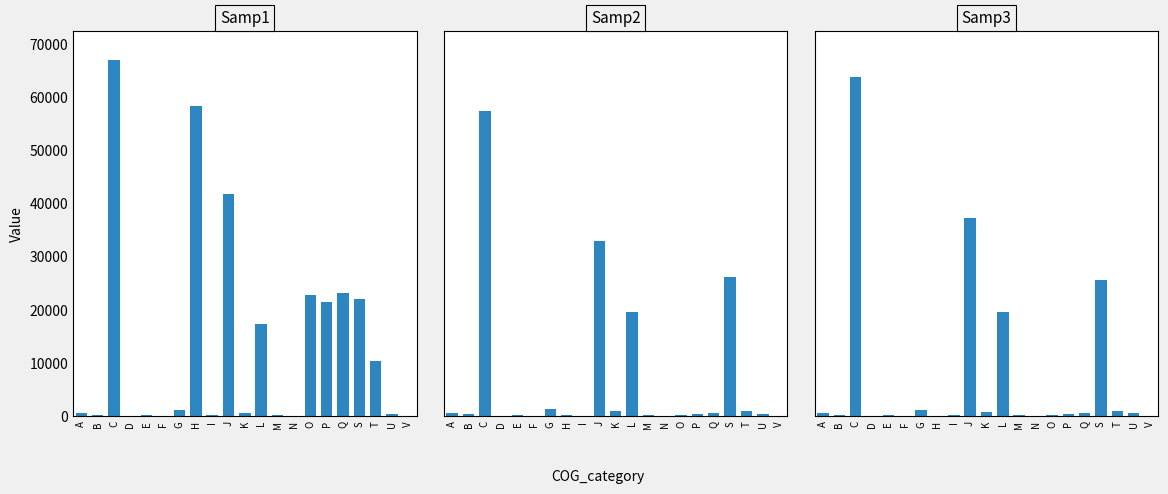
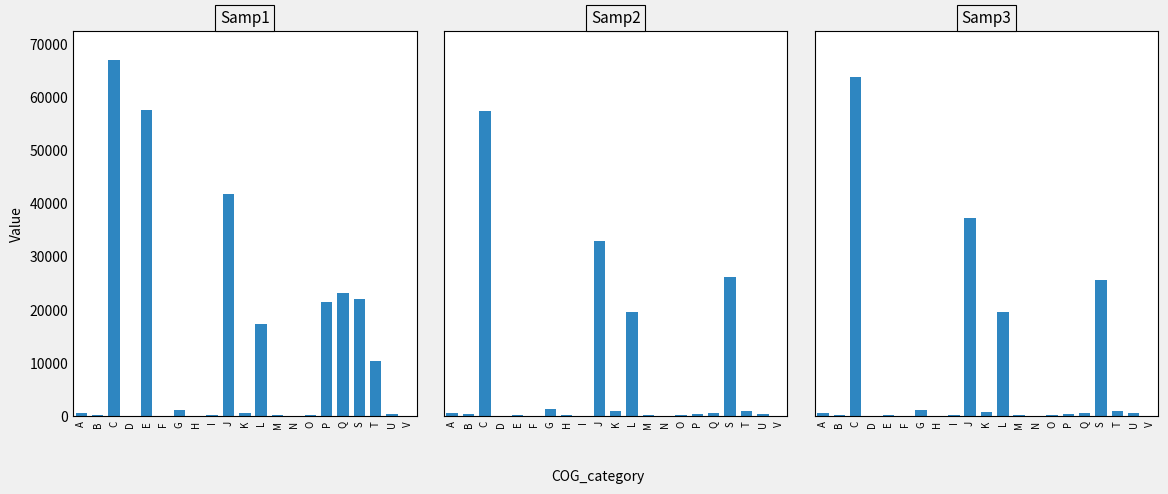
Samp1, E: 0 -> 58000
Samp1, H: 58000 -> 0
Samp1, O: 23000 -> 0
